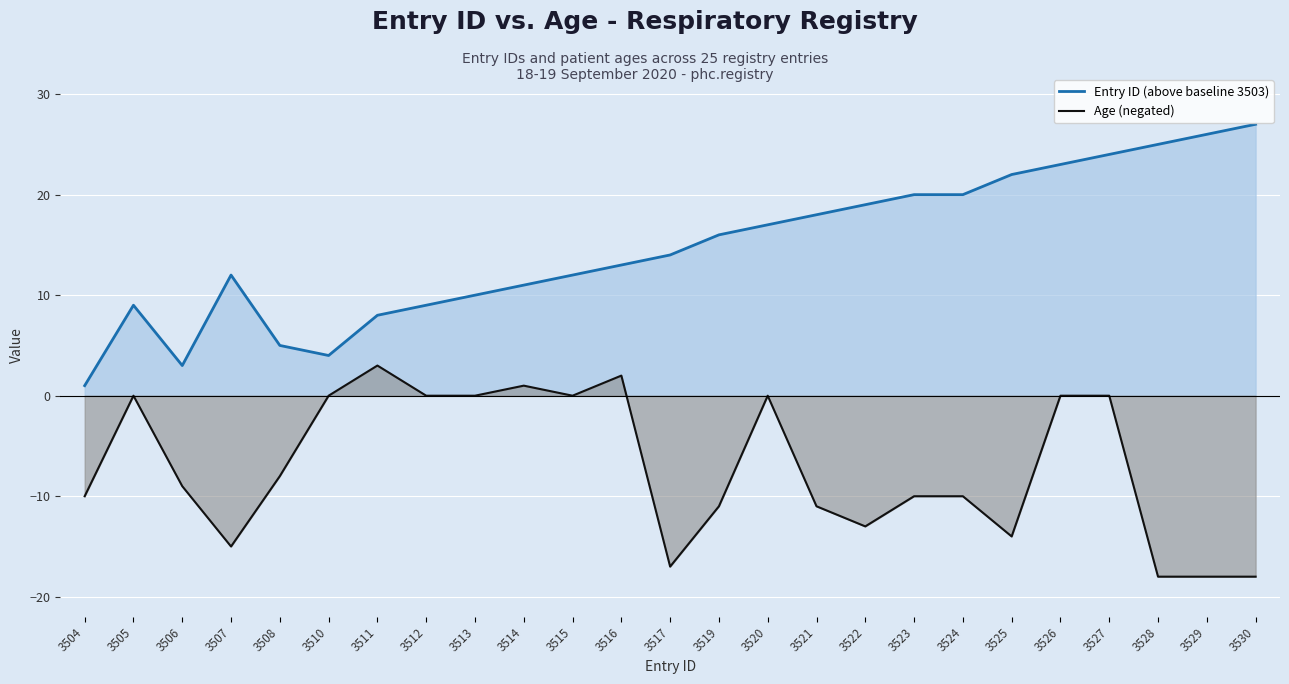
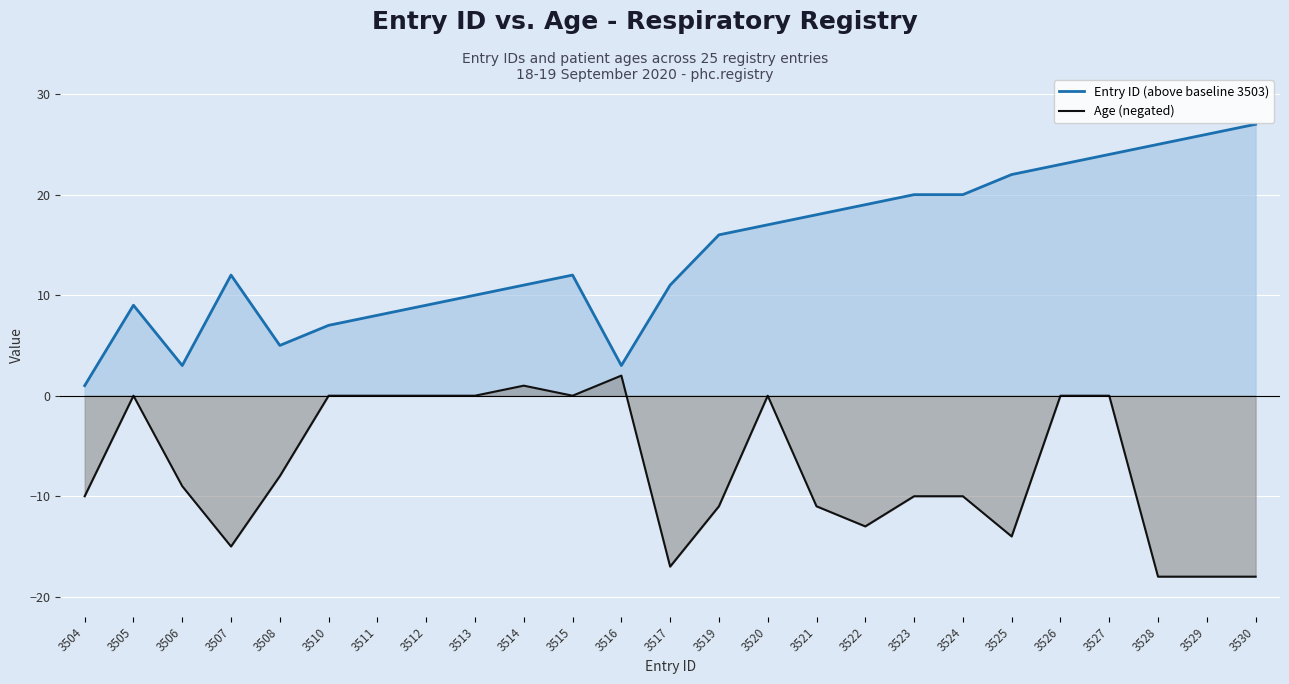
Entry ID (above baseline 3503), 3510: 4.0 -> 7.0
Age (negated), 3511: 3 -> 0
Entry ID (above baseline 3503), 3516: 13.0 -> 3.0
Entry ID (above baseline 3503), 3517: 14.0 -> 11.0
